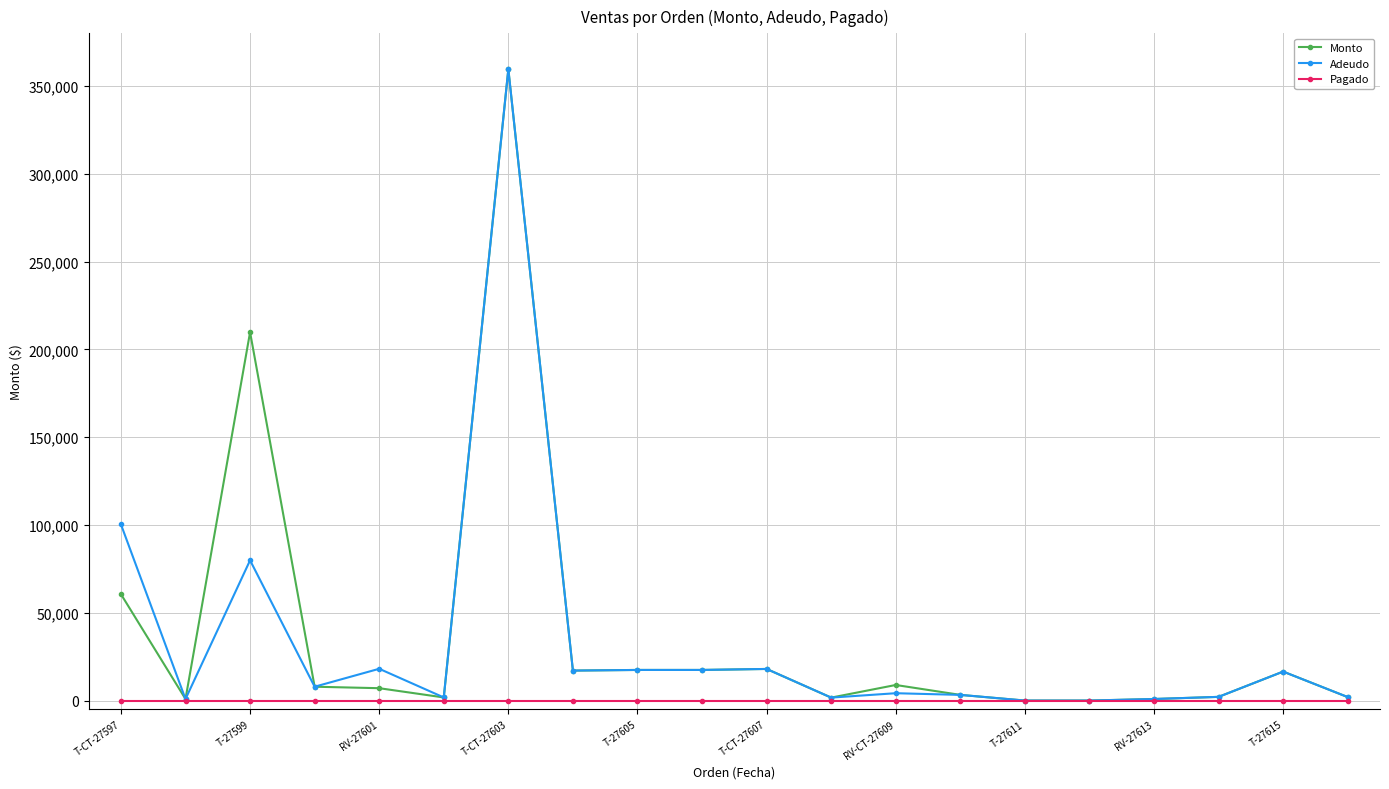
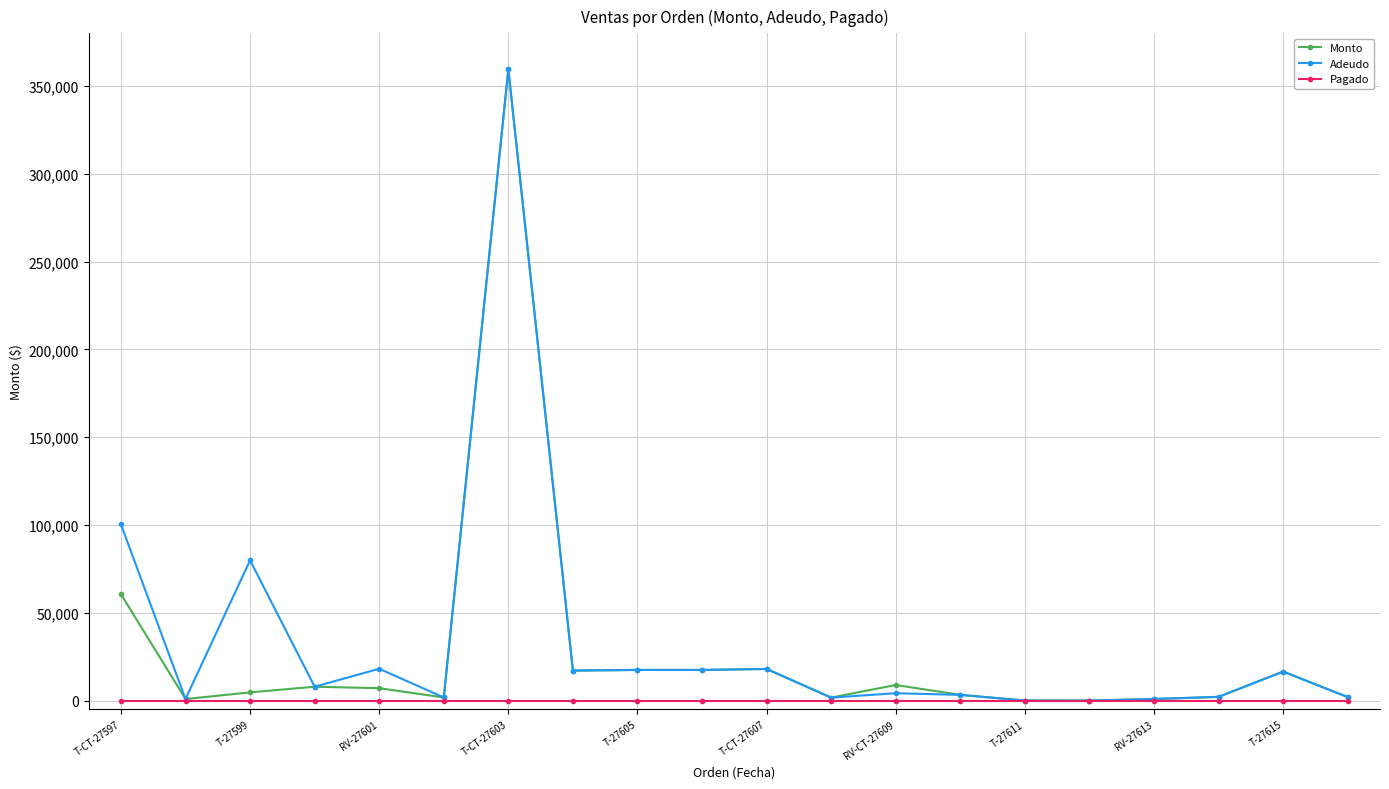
Monto, T-27599: 210,000 -> 5,000
